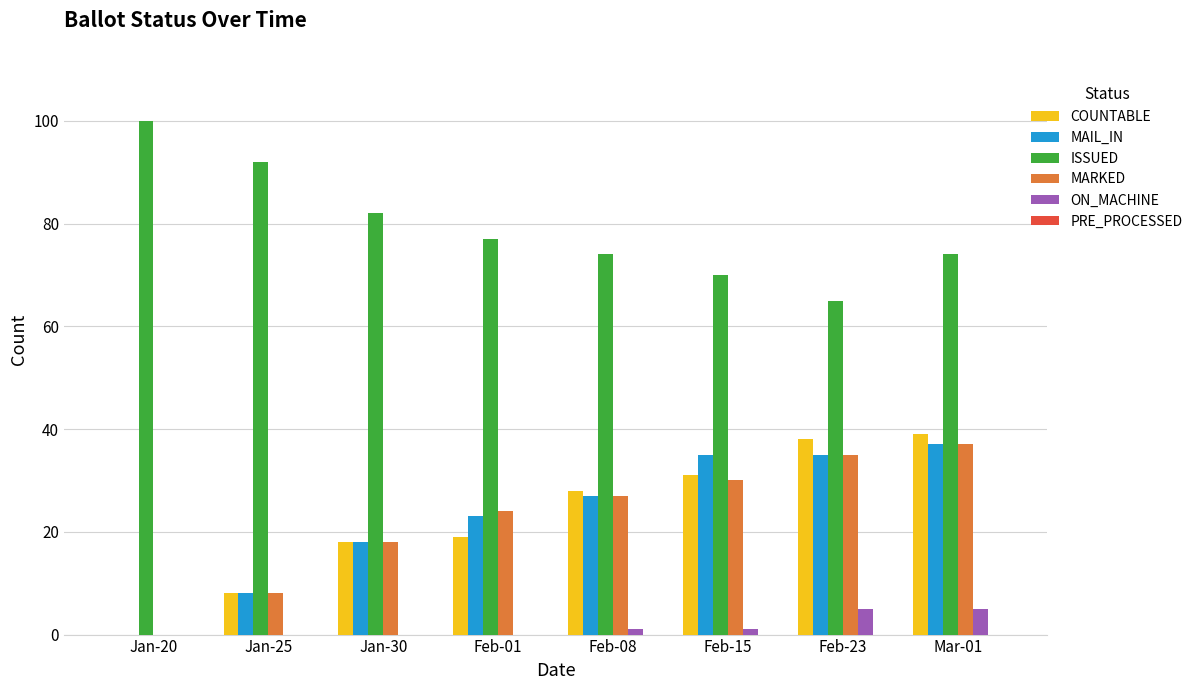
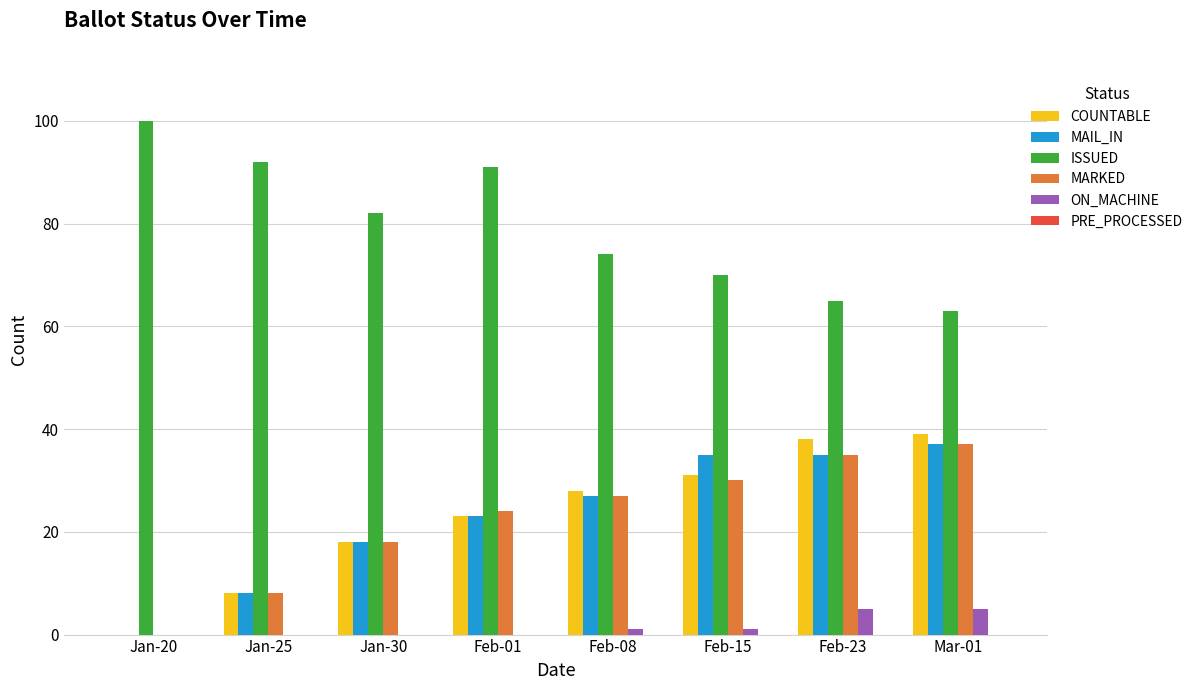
COUNTABLE, Feb-01: 19 -> 23
ISSUED, Feb-01: 77 -> 91
ISSUED, Mar-01: 74 -> 63
